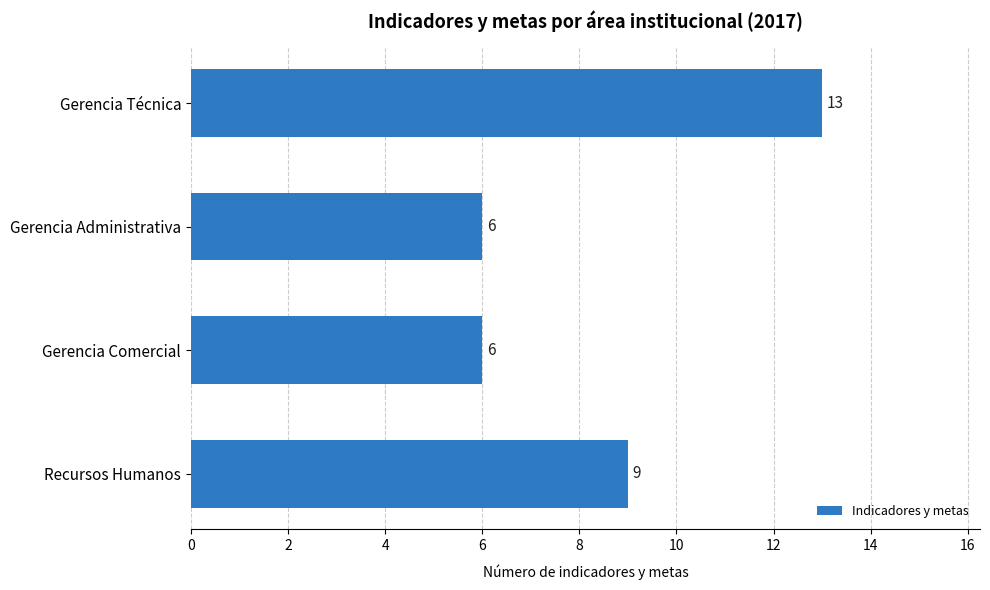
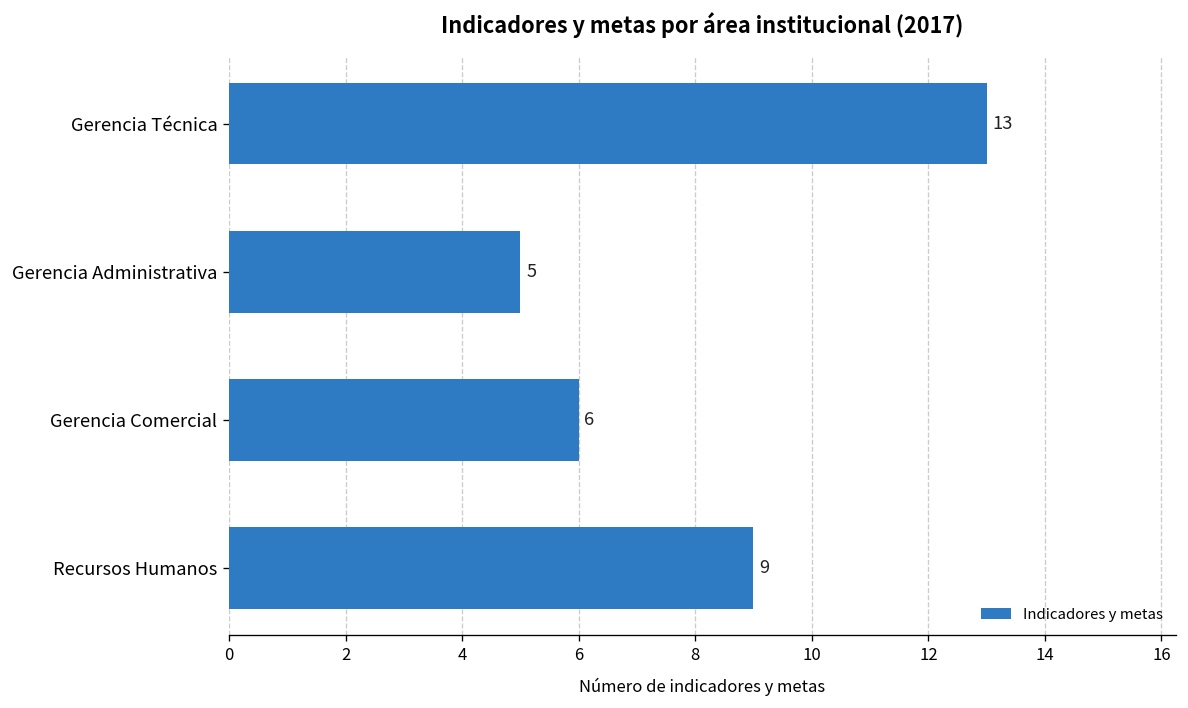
Gerencia Administrativa: 6 -> 5
